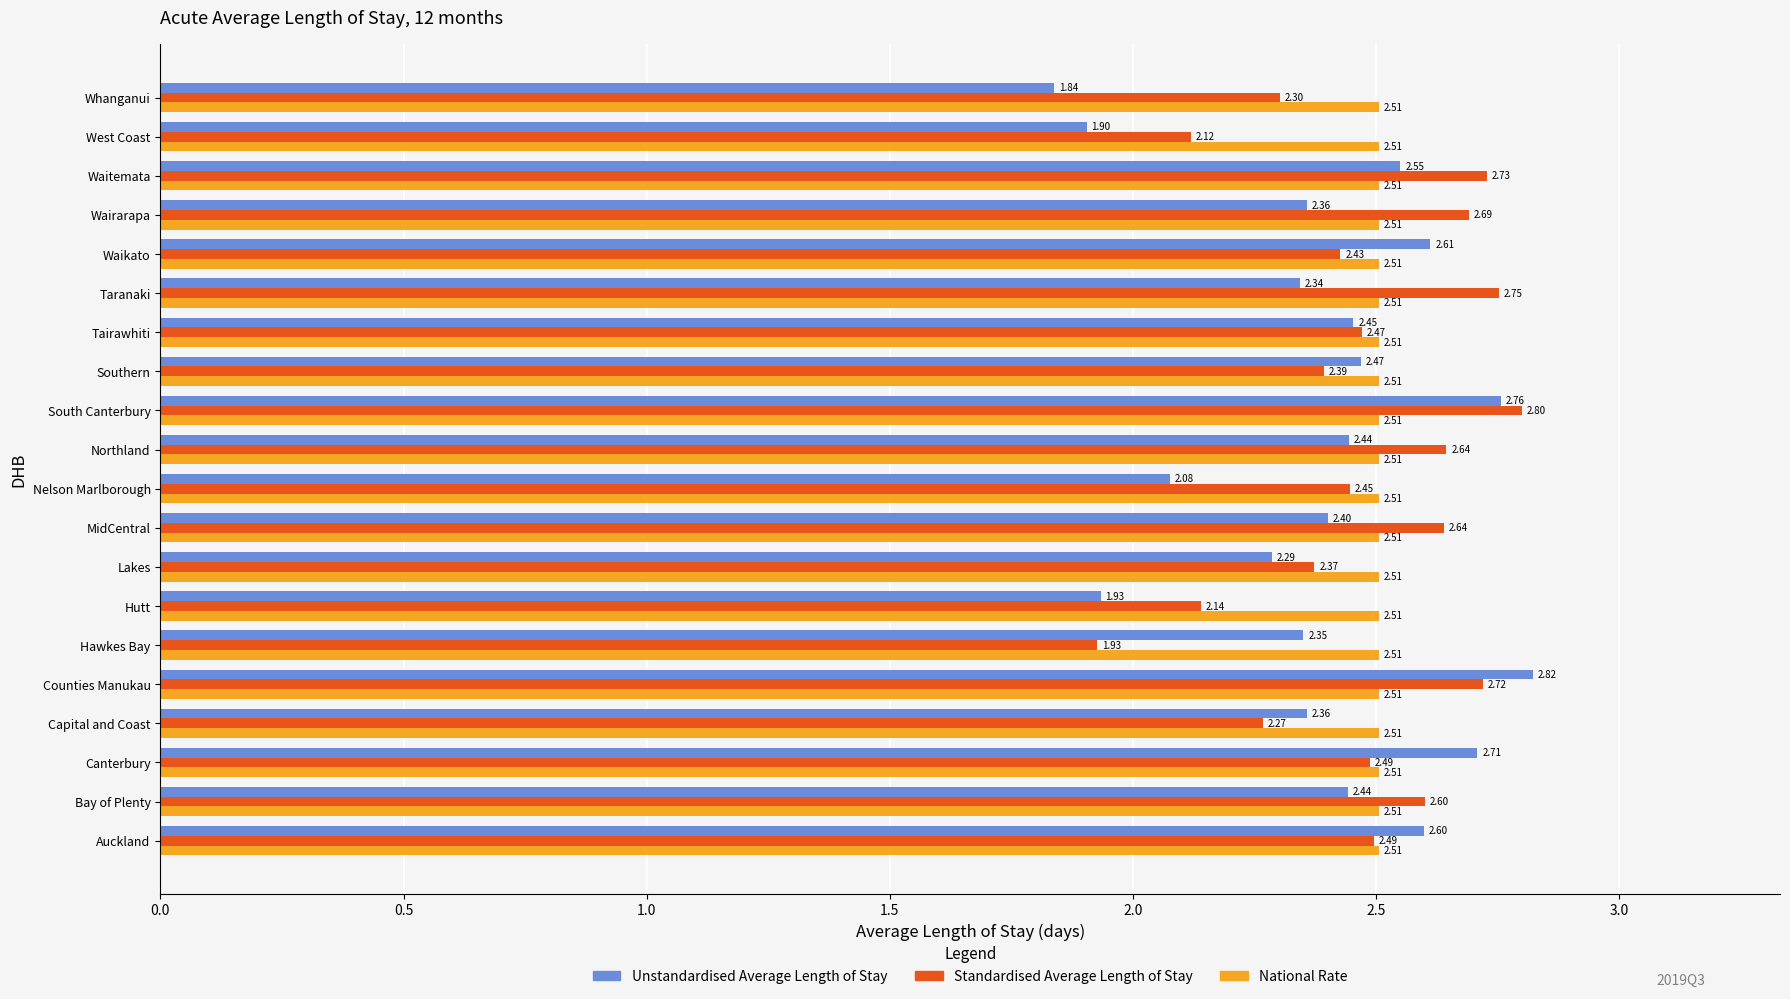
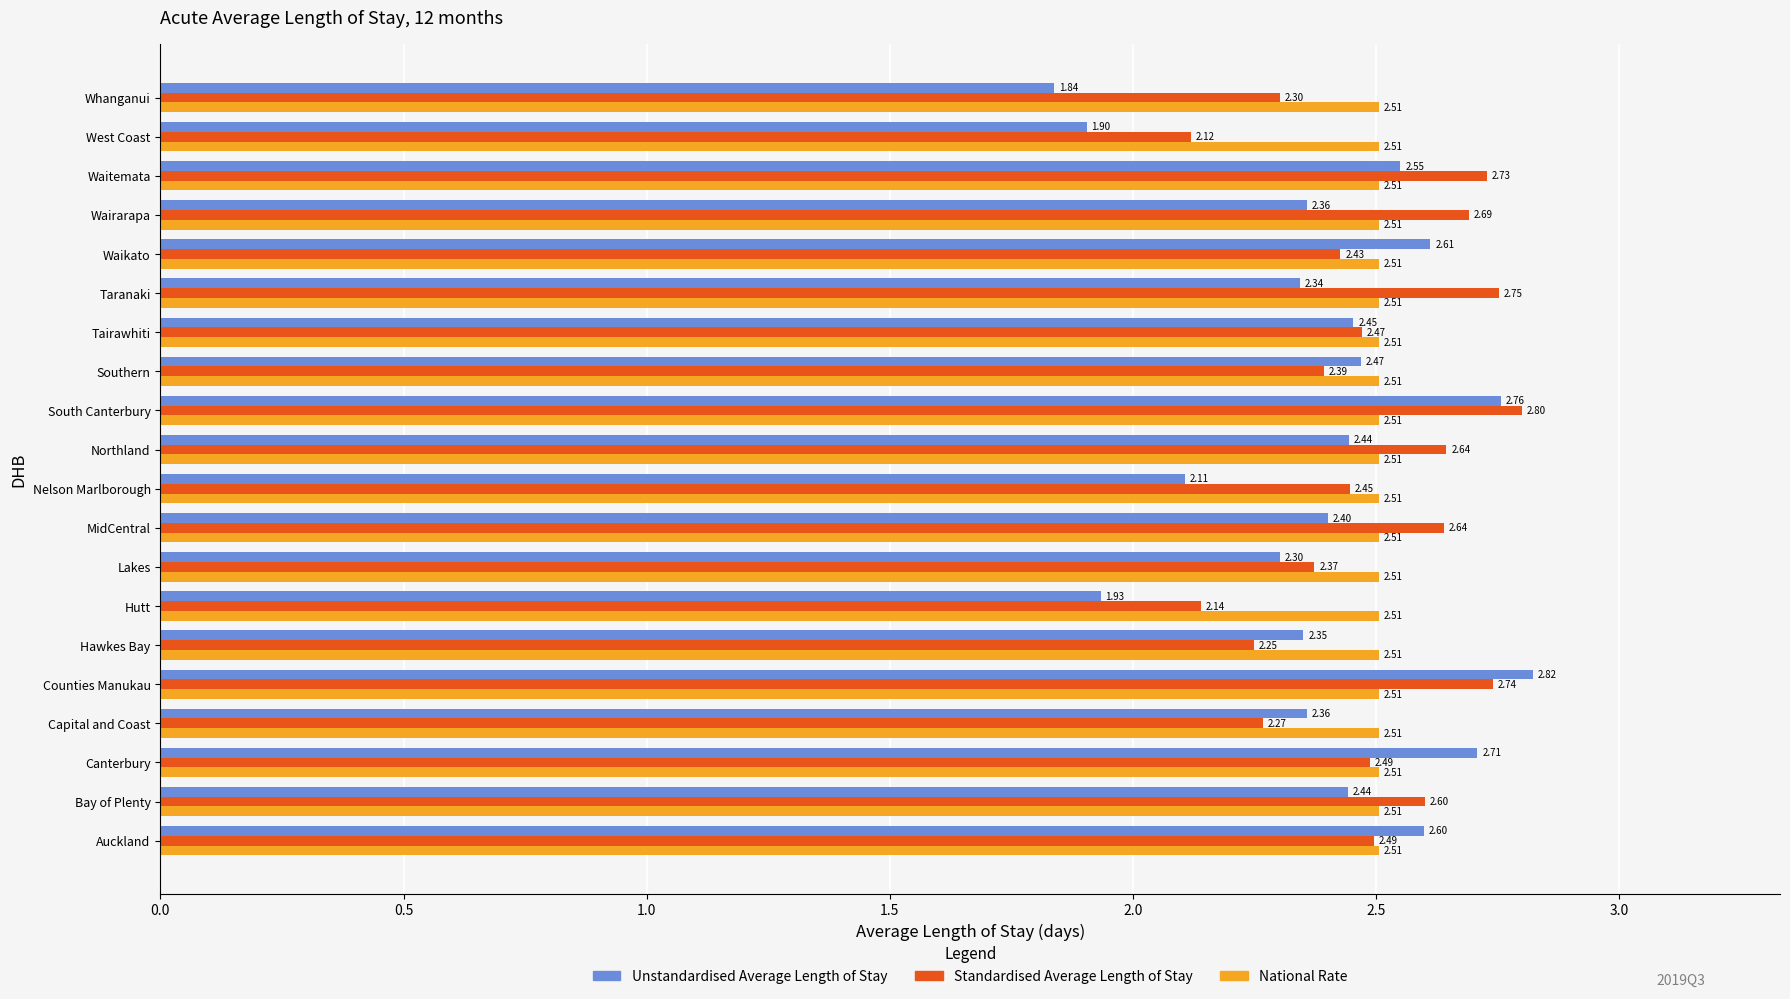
Unstandardised Average Length of Stay, Nelson Marlborough: 2.08 -> 2.11
Unstandardised Average Length of Stay, Lakes: 2.29 -> 2.30
Standardised Average Length of Stay, Hawkes Bay: 1.93 -> 2.25
Standardised Average Length of Stay, Counties Manukau: 2.72 -> 2.74
